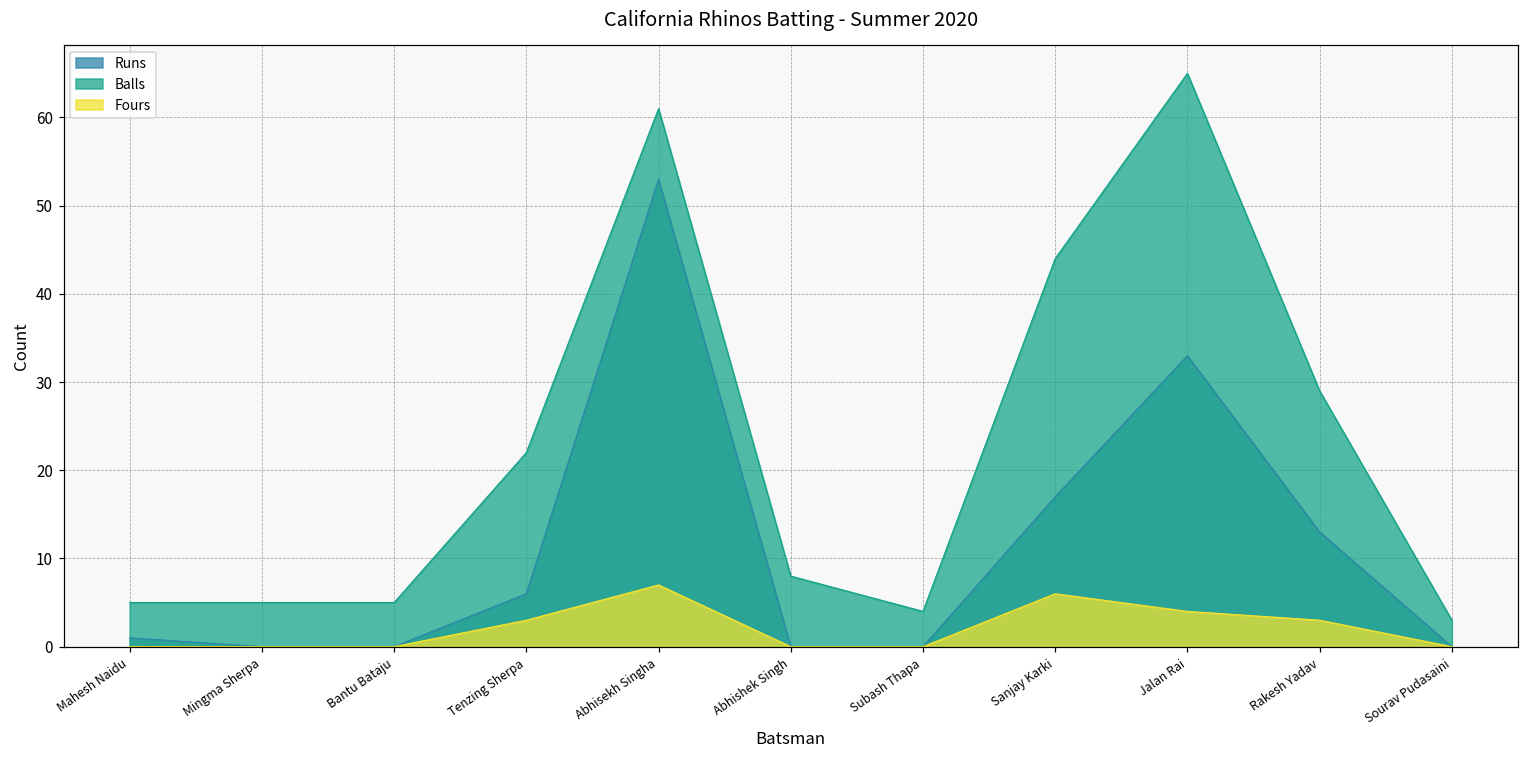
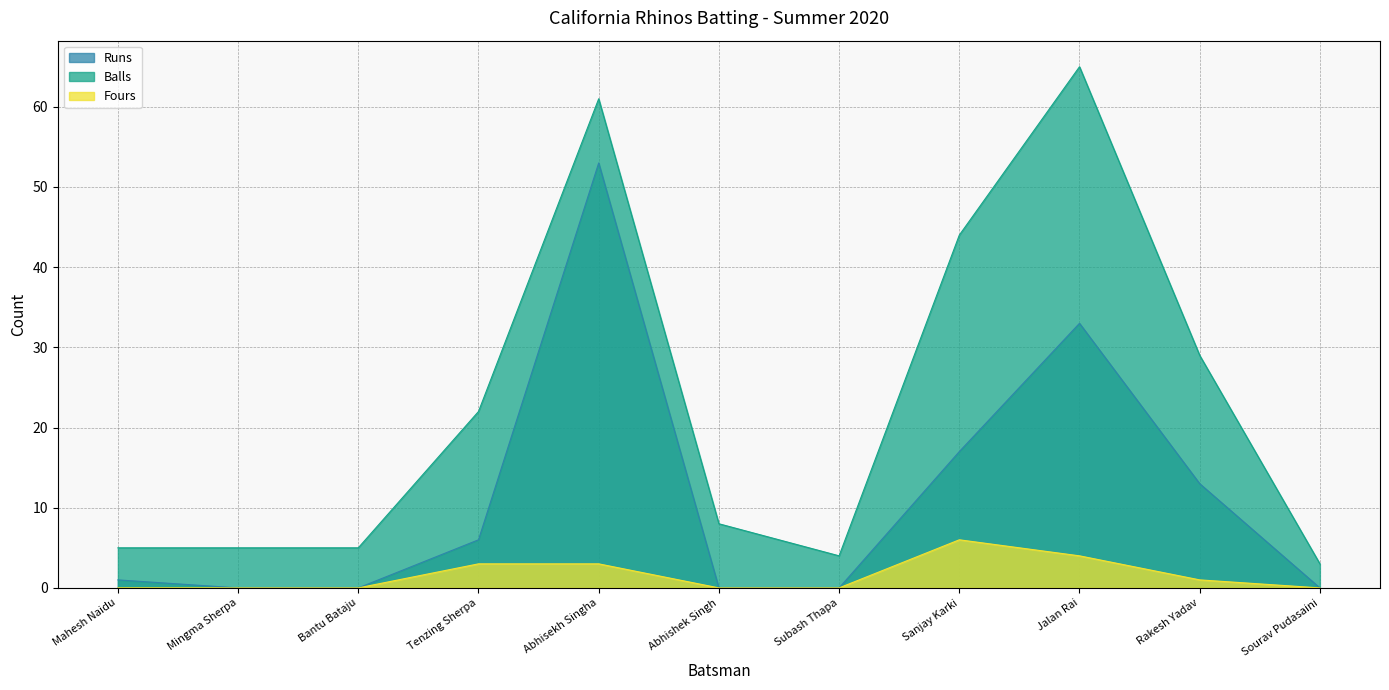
Fours, Abhisekh Singha: 7 -> 3
Fours, Rakesh Yadav: 3 -> 1
